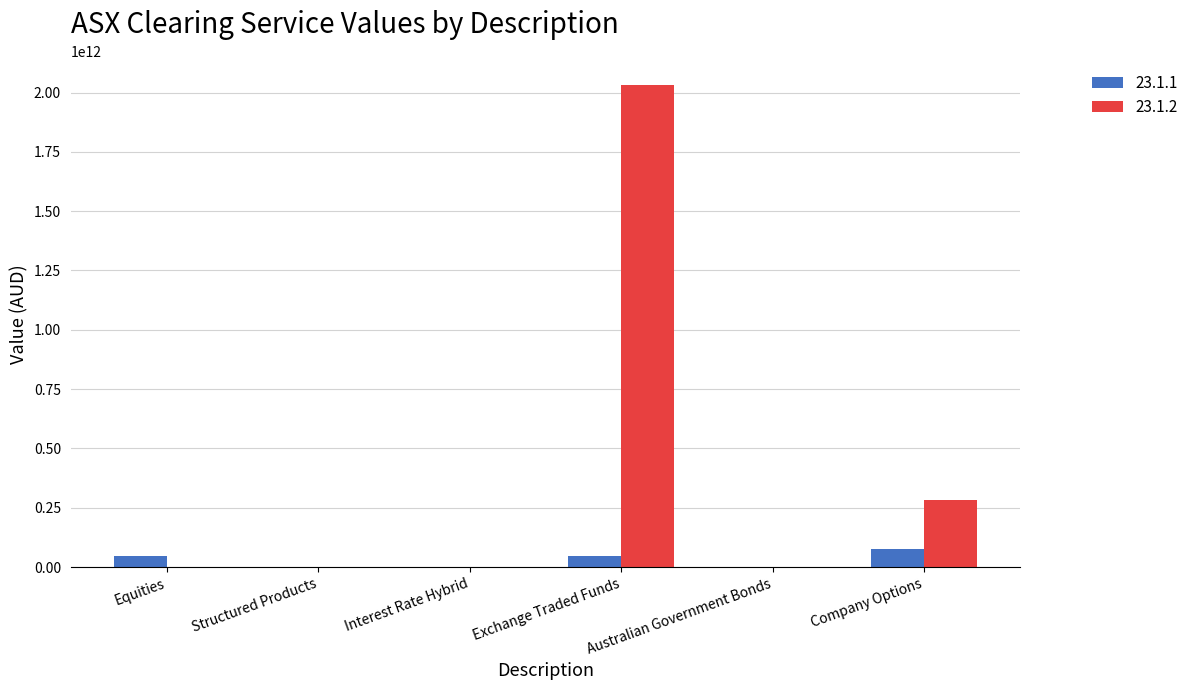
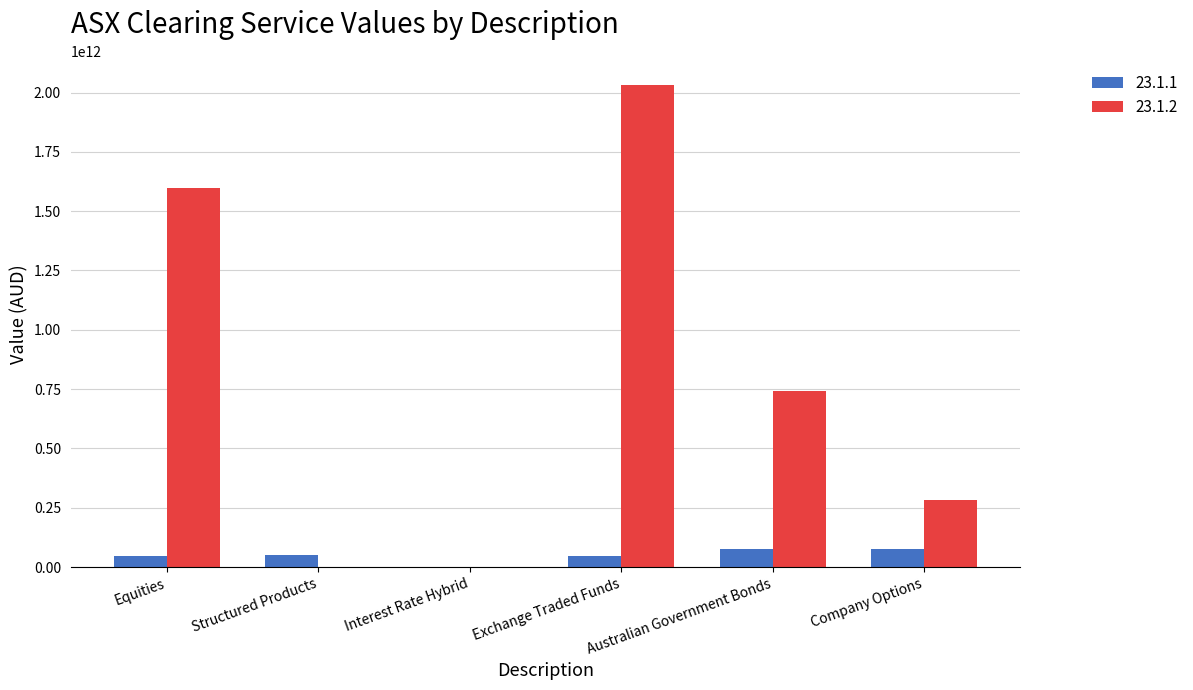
23.1.2, Equities: 0 -> 1600000000000
23.1.1, Structured Products: 0 -> 50000000000
23.1.1, Australian Government Bonds: 0 -> 70000000000
23.1.2, Australian Government Bonds: 0 -> 740000000000
